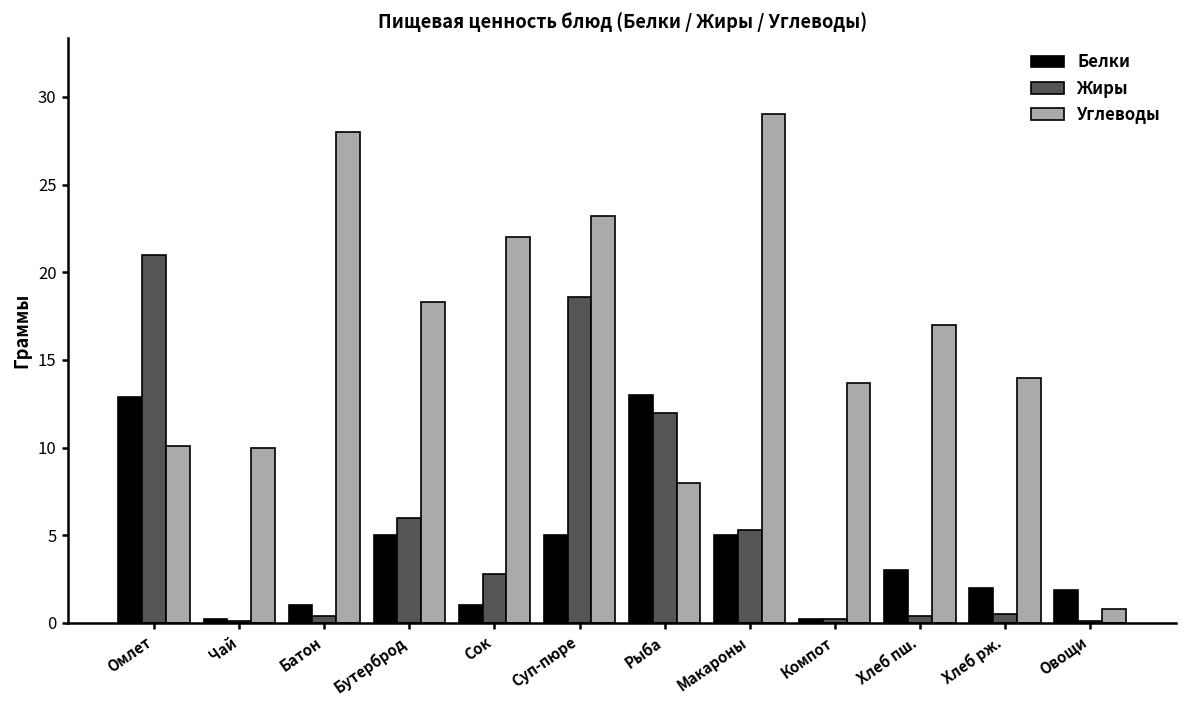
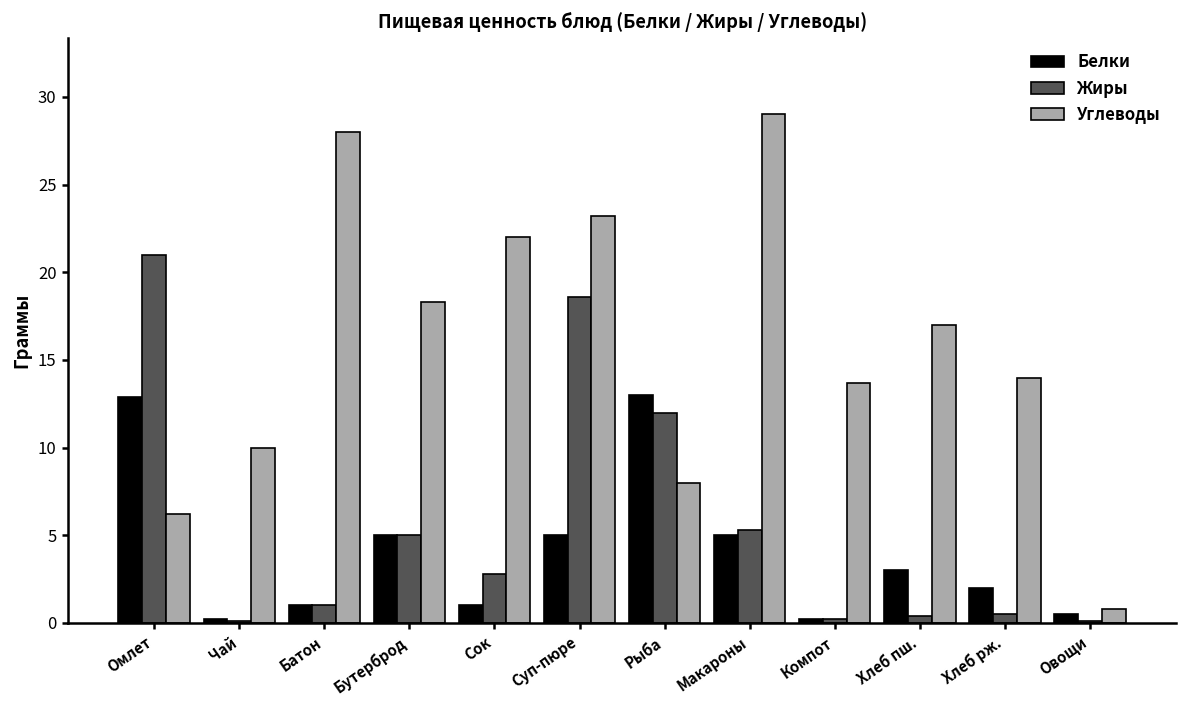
Углеводы, Омлет: 10.1 -> 6.2
Жиры, Батон: 0.4 -> 1.0
Жиры, Бутерброд: 6 -> 5
Белки, Овощи: 1.9 -> 0.5
